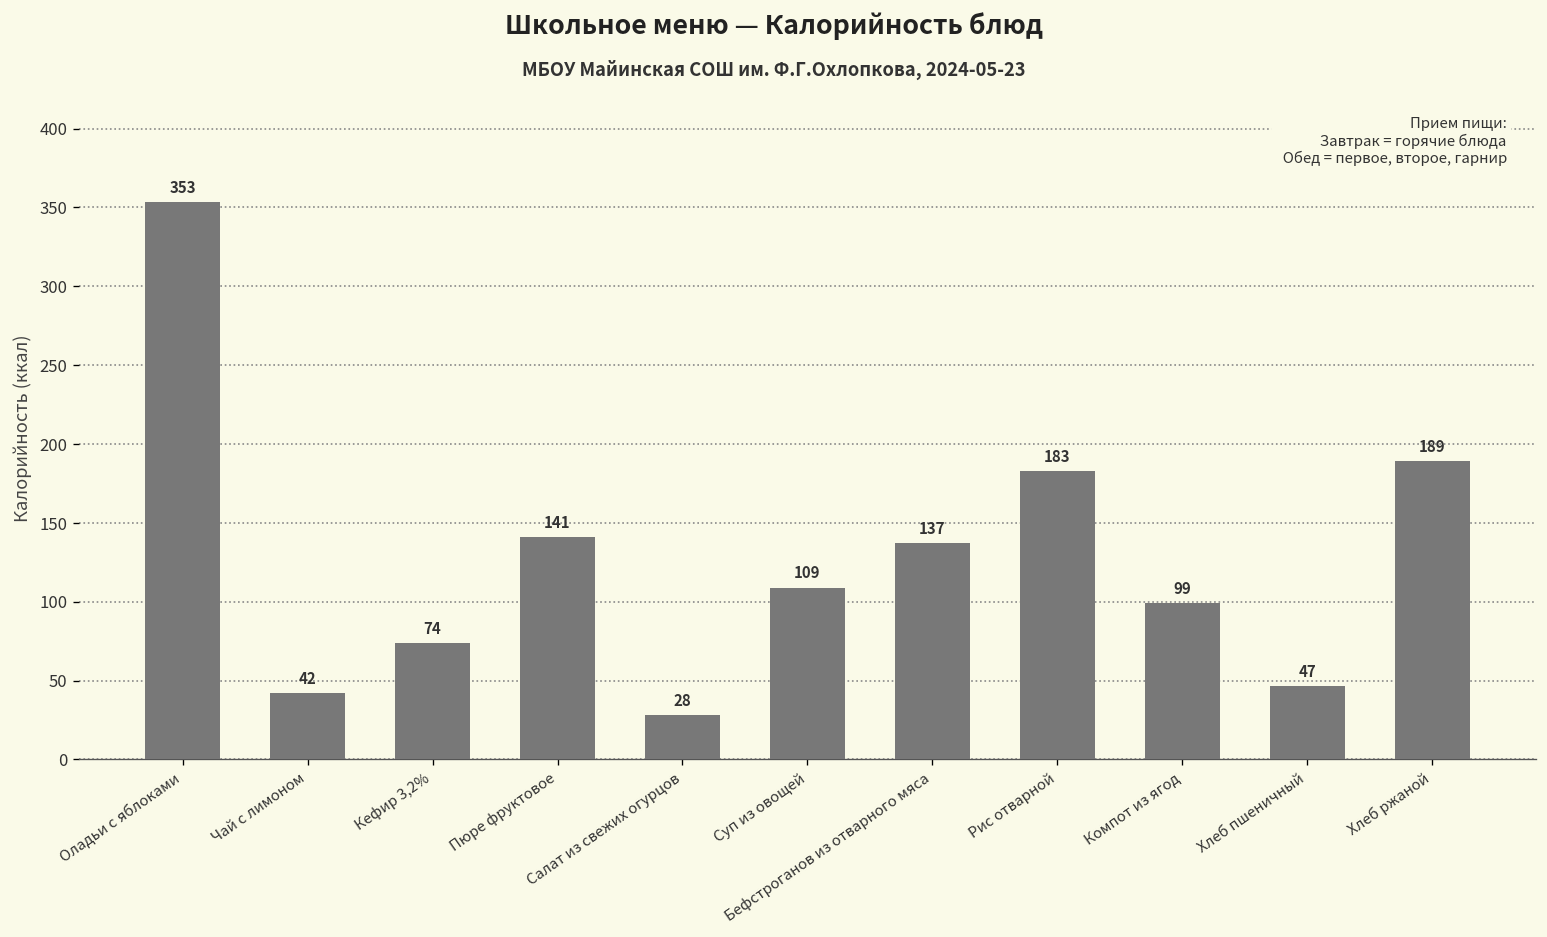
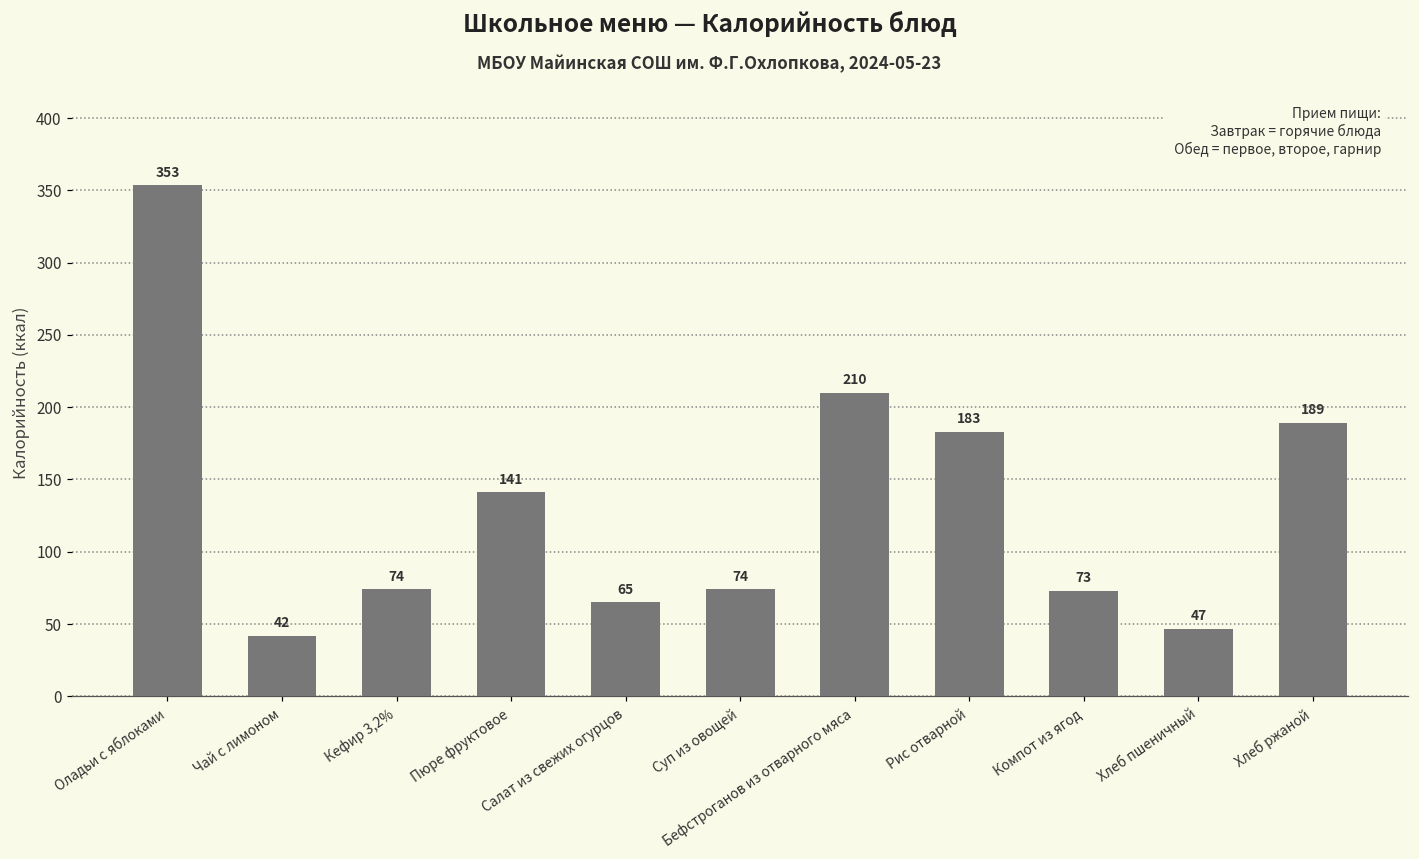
Салат из свежих огурцов: 28 -> 65
Суп из овощей: 109 -> 74
Бефстроганов из отварного мяса: 137 -> 210
Компот из ягод: 99 -> 73
